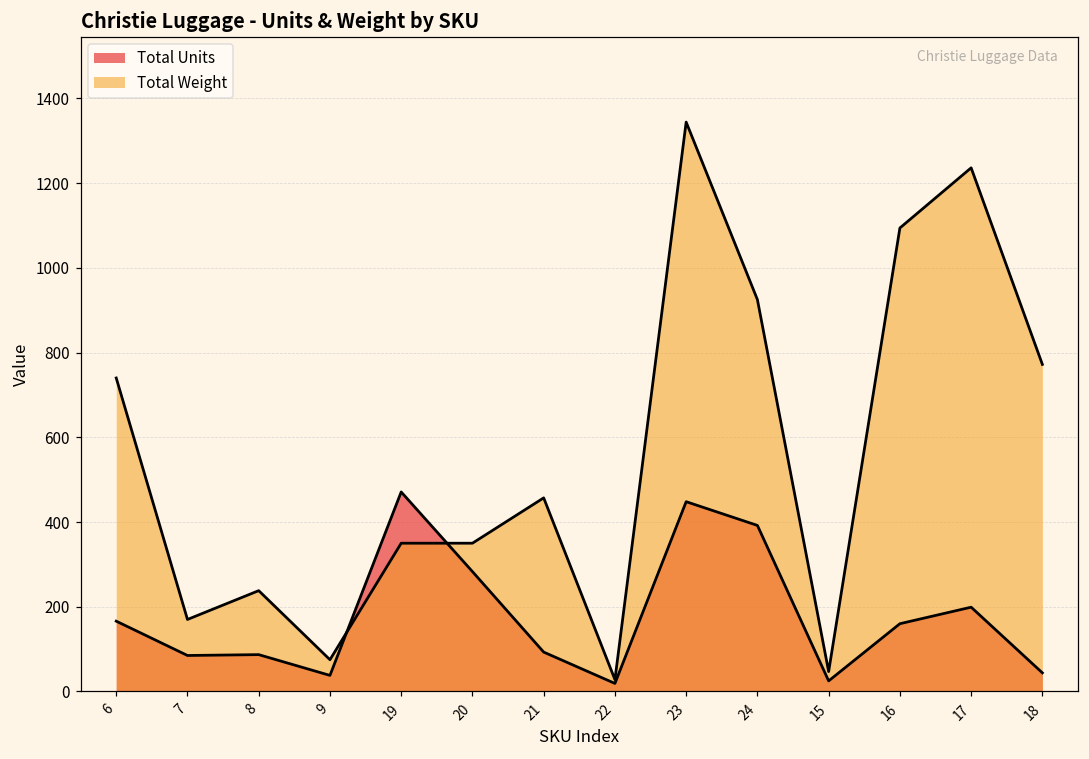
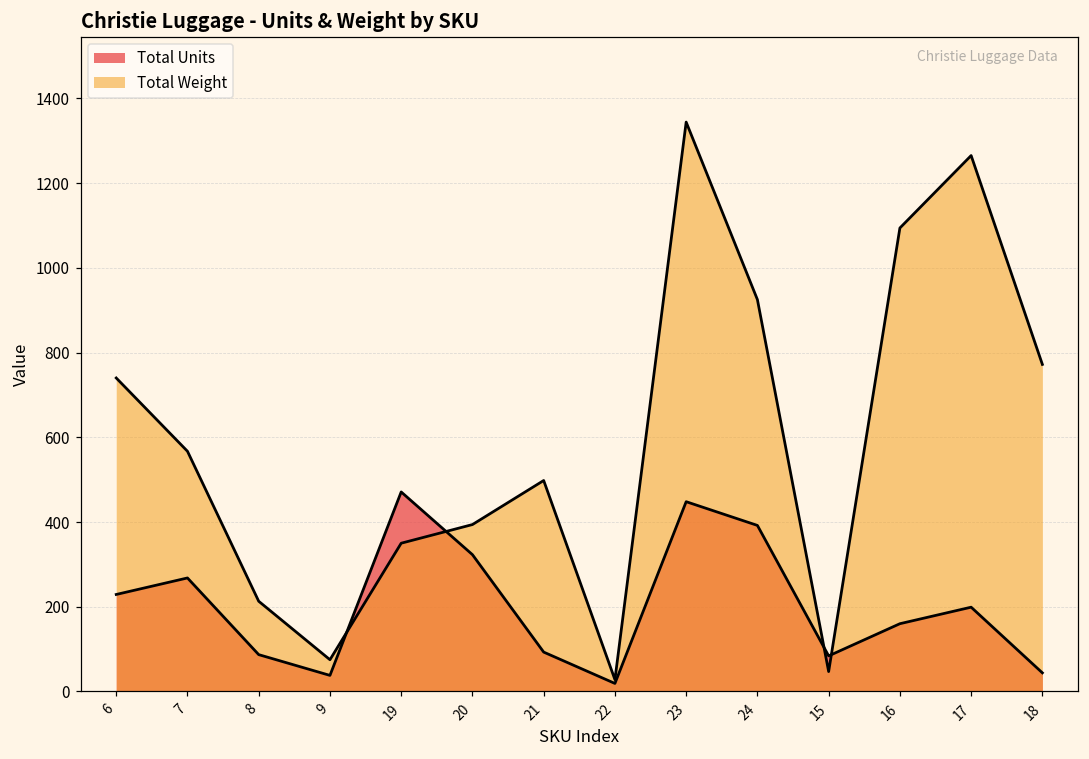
Total Units, 6: 170 -> 230
Total Units, 7: 90 -> 270
Total Weight, 7: 170 -> 570
Total Weight, 8: 240 -> 210
Total Units, 20: 280 -> 320
Total Weight, 20: 350 -> 390
Total Weight, 21: 460 -> 500
Total Units, 15: 30 -> 80
Total Weight, 17: 1240 -> 1270
